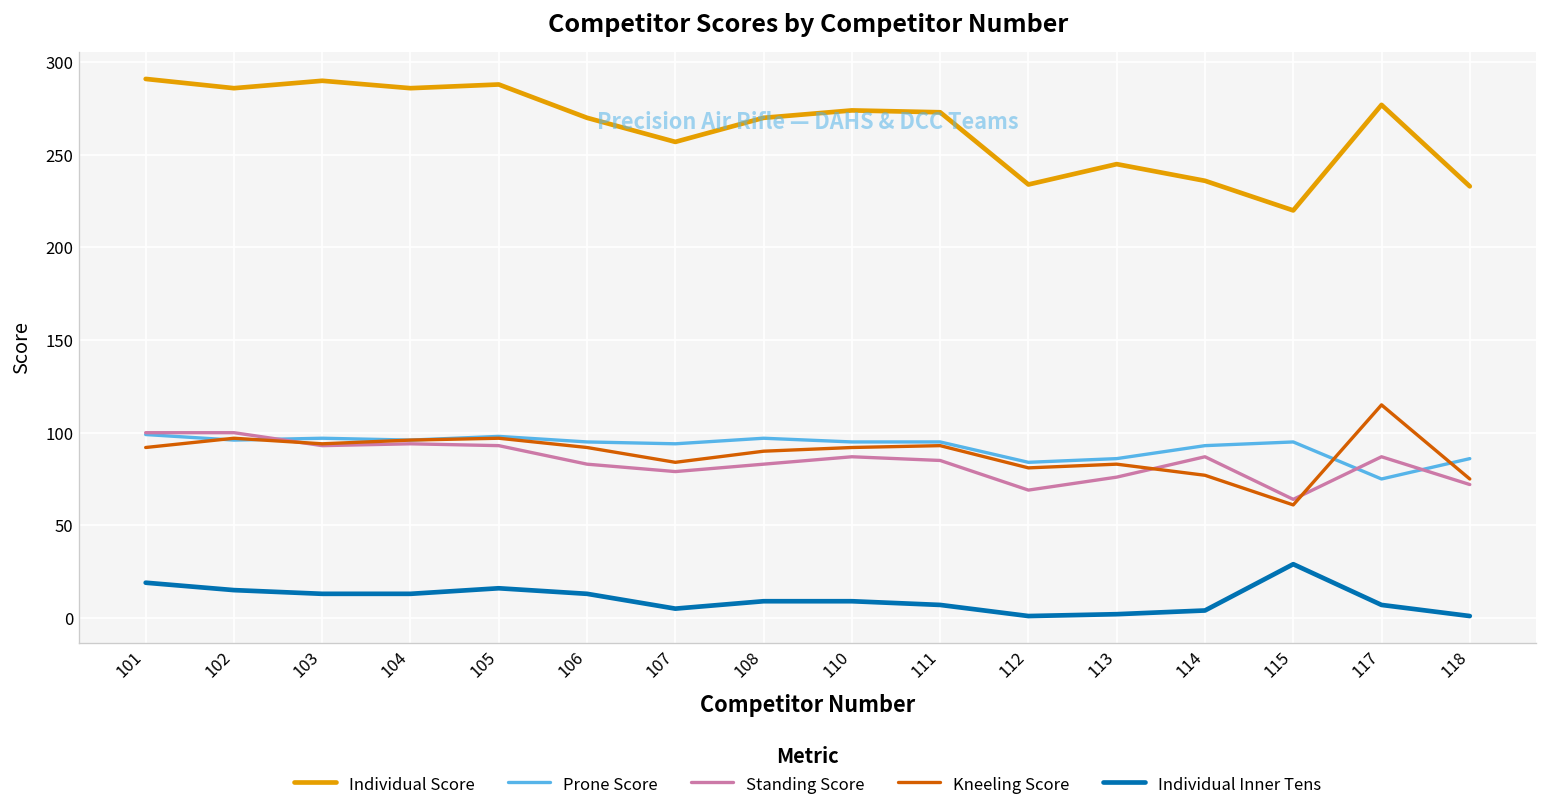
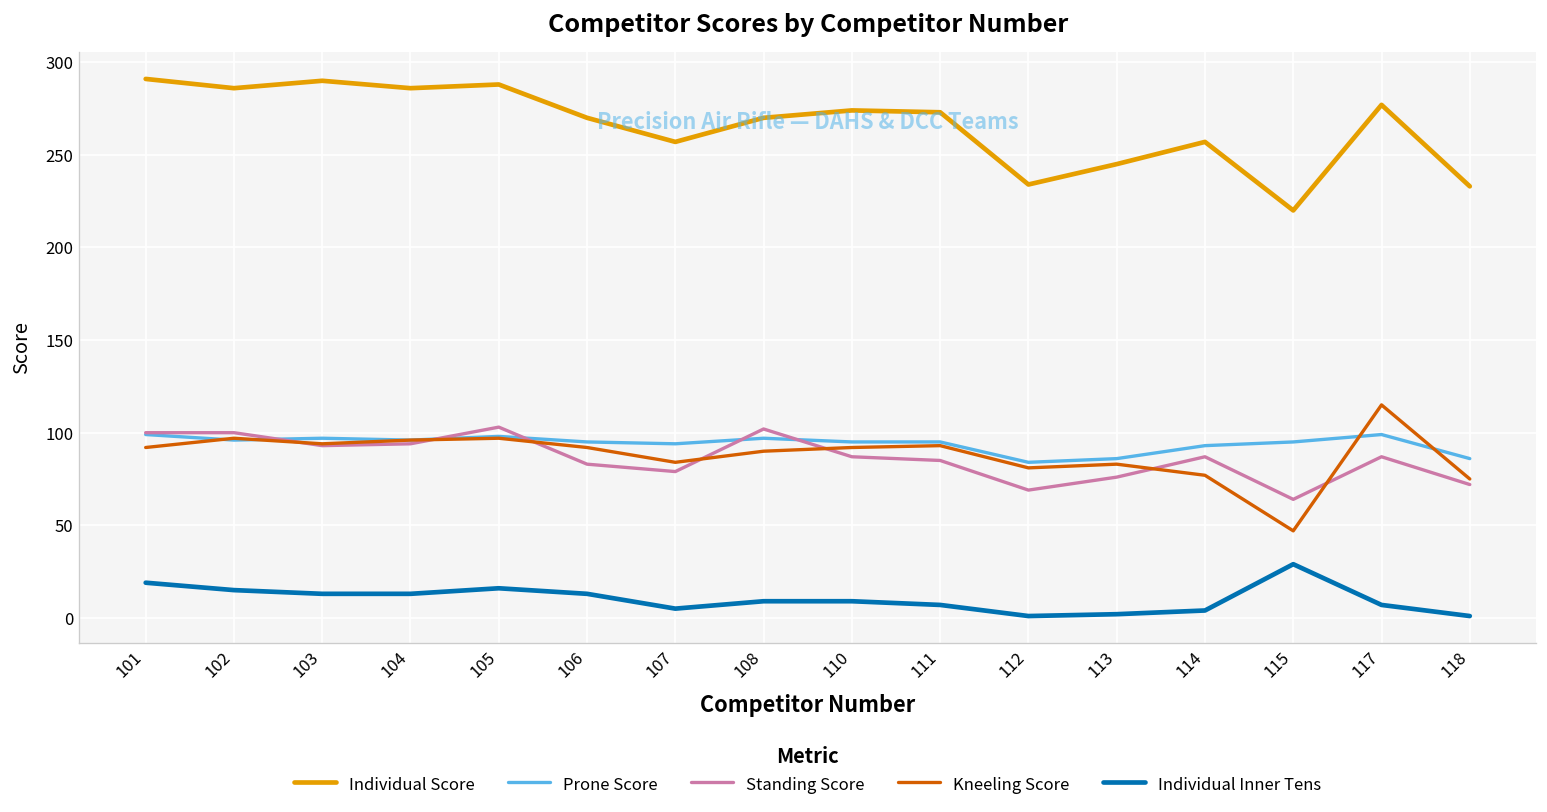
Standing Score, 105: 93 -> 103
Standing Score, 108: 83 -> 102
Individual Score, 114: 236 -> 257
Kneeling Score, 115: 61 -> 47
Prone Score, 117: 75 -> 99
